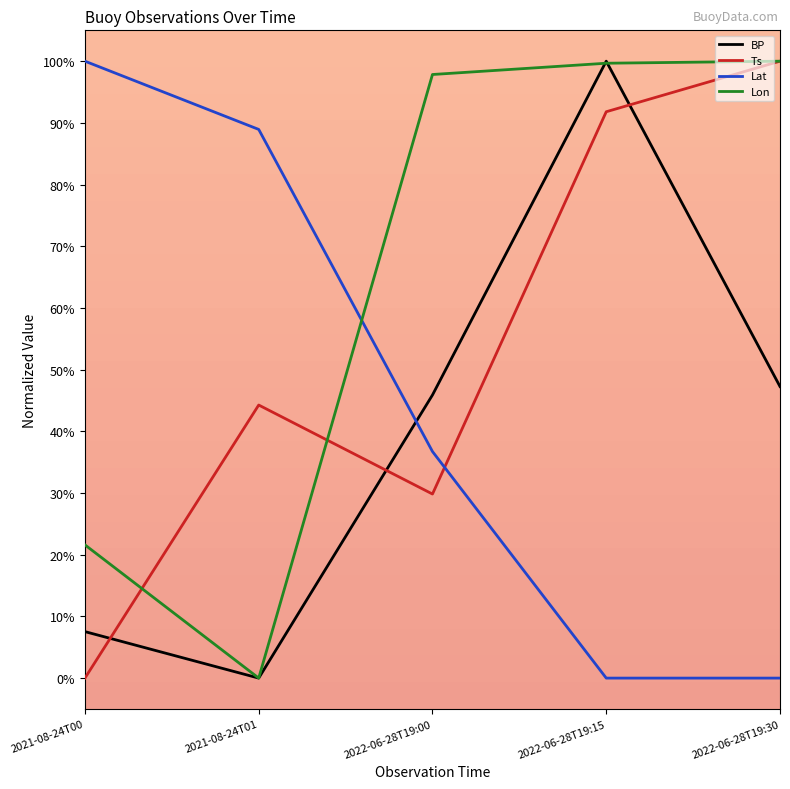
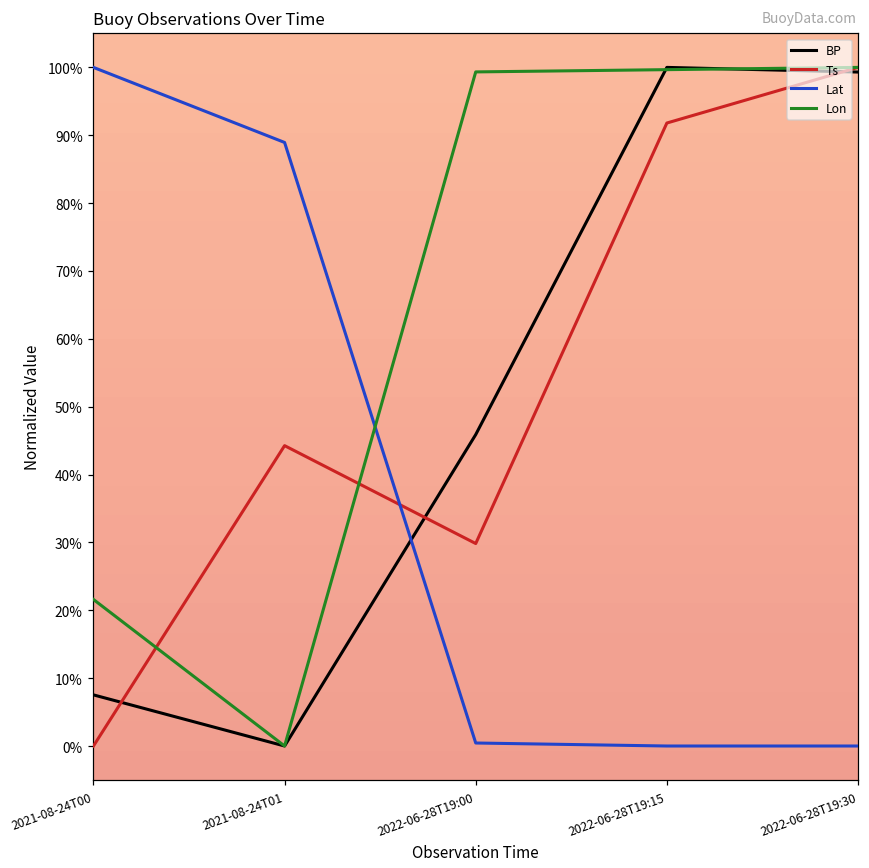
Lat, 2022-06-28T19:00: 37% -> 0%
Lon, 2022-06-28T19:00: 98% -> 99%
BP, 2022-06-28T19:30: 47% -> 99%
